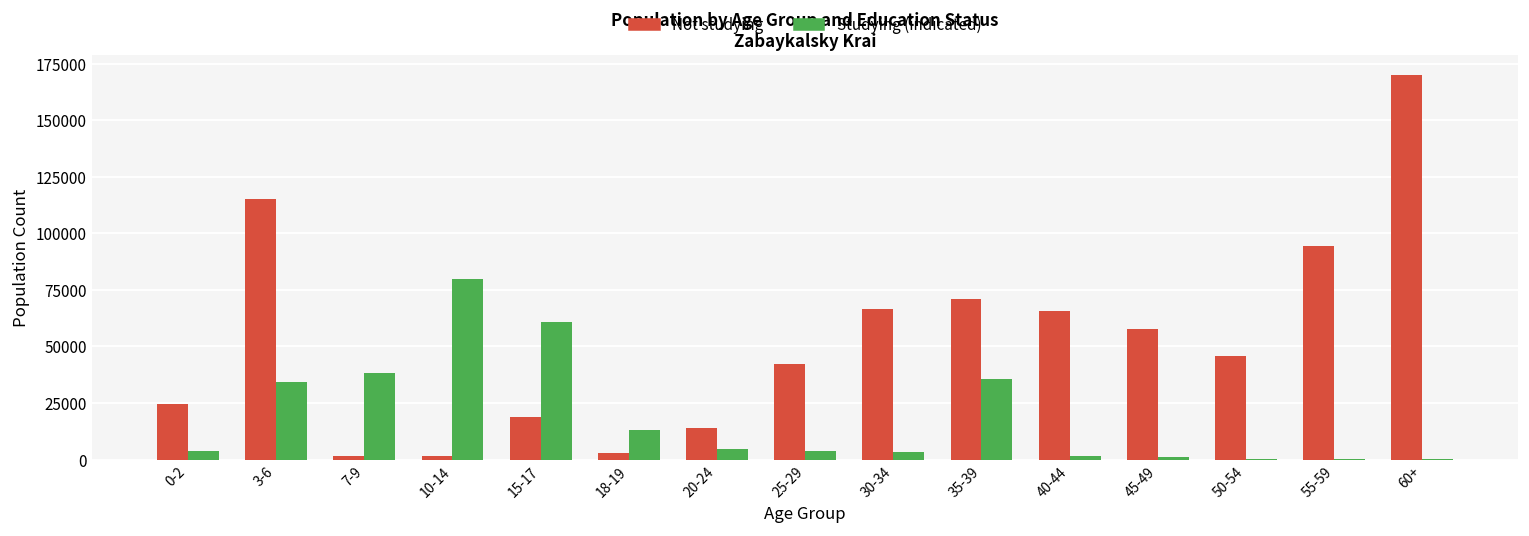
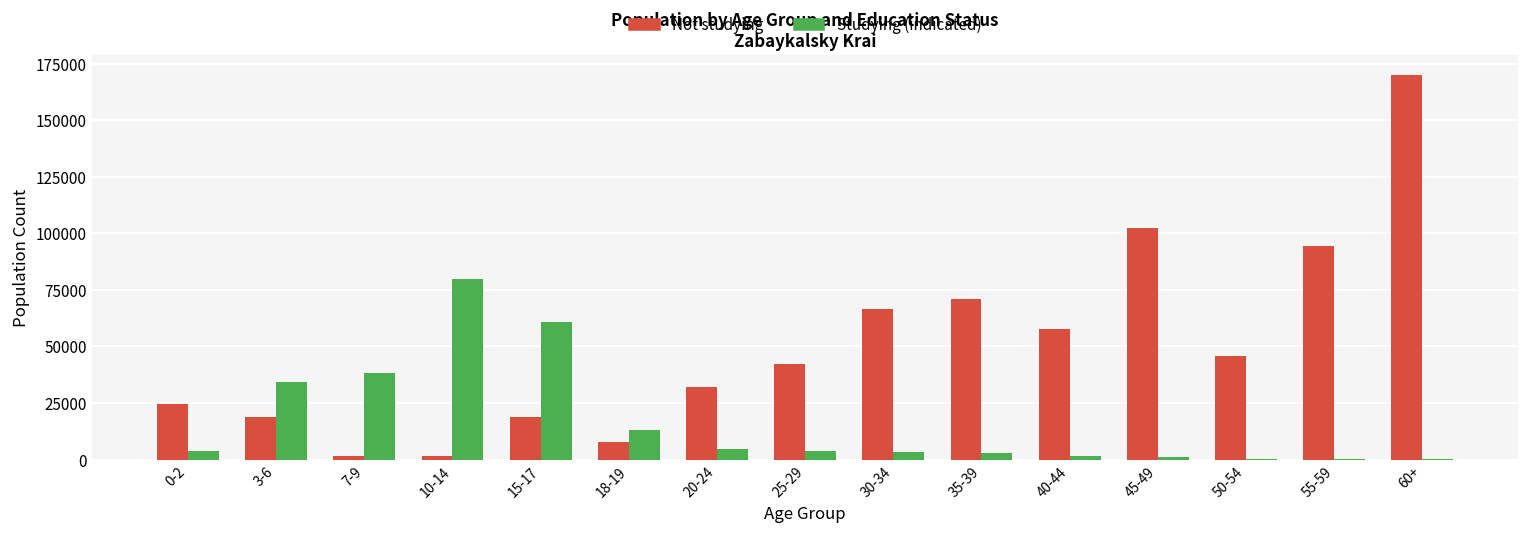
Not studying, 3-6: 115000 -> 19000
Not studying, 18-19: 3000 -> 8000
Not studying, 20-24: 14000 -> 32000
Studying (indicated), 35-39: 36000 -> 3000
Not studying, 40-44: 66000 -> 58000
Not studying, 45-49: 58000 -> 102000
